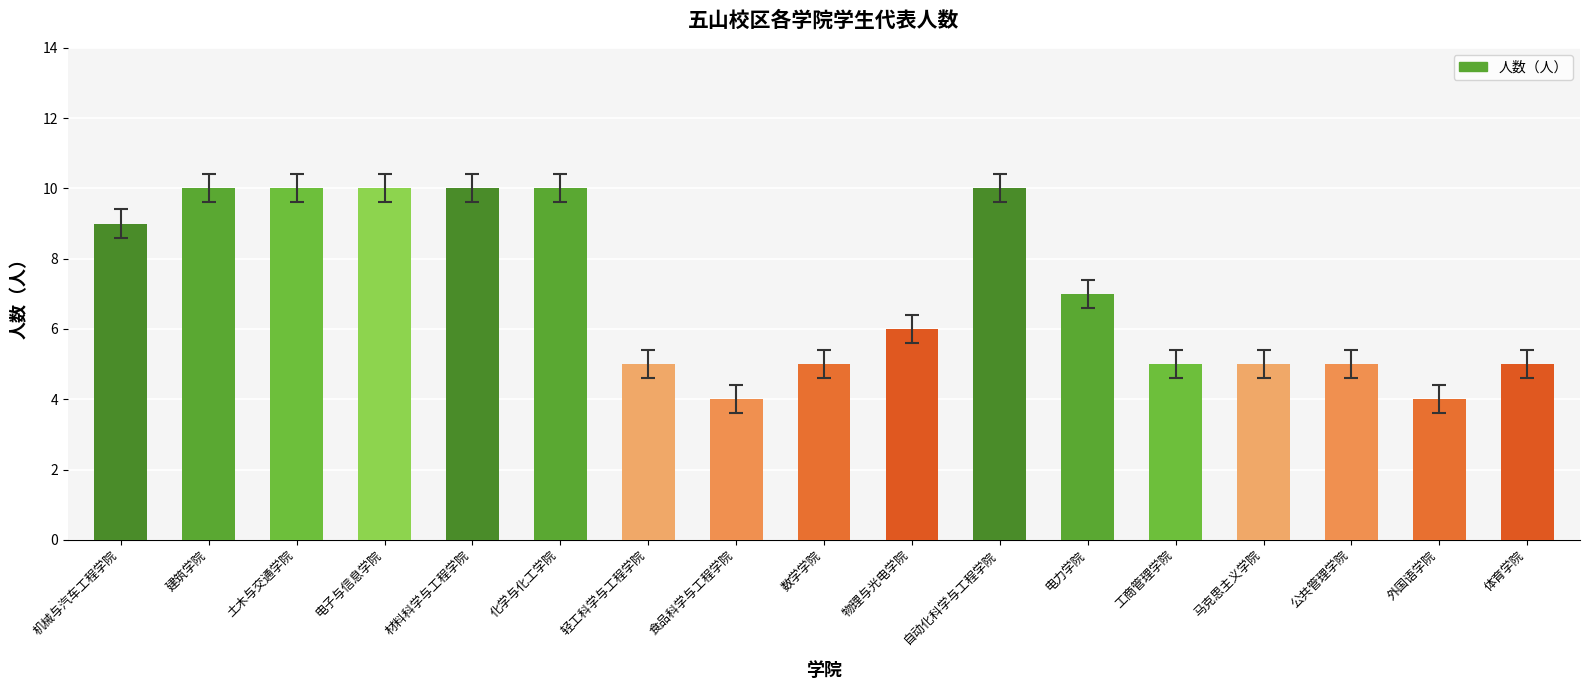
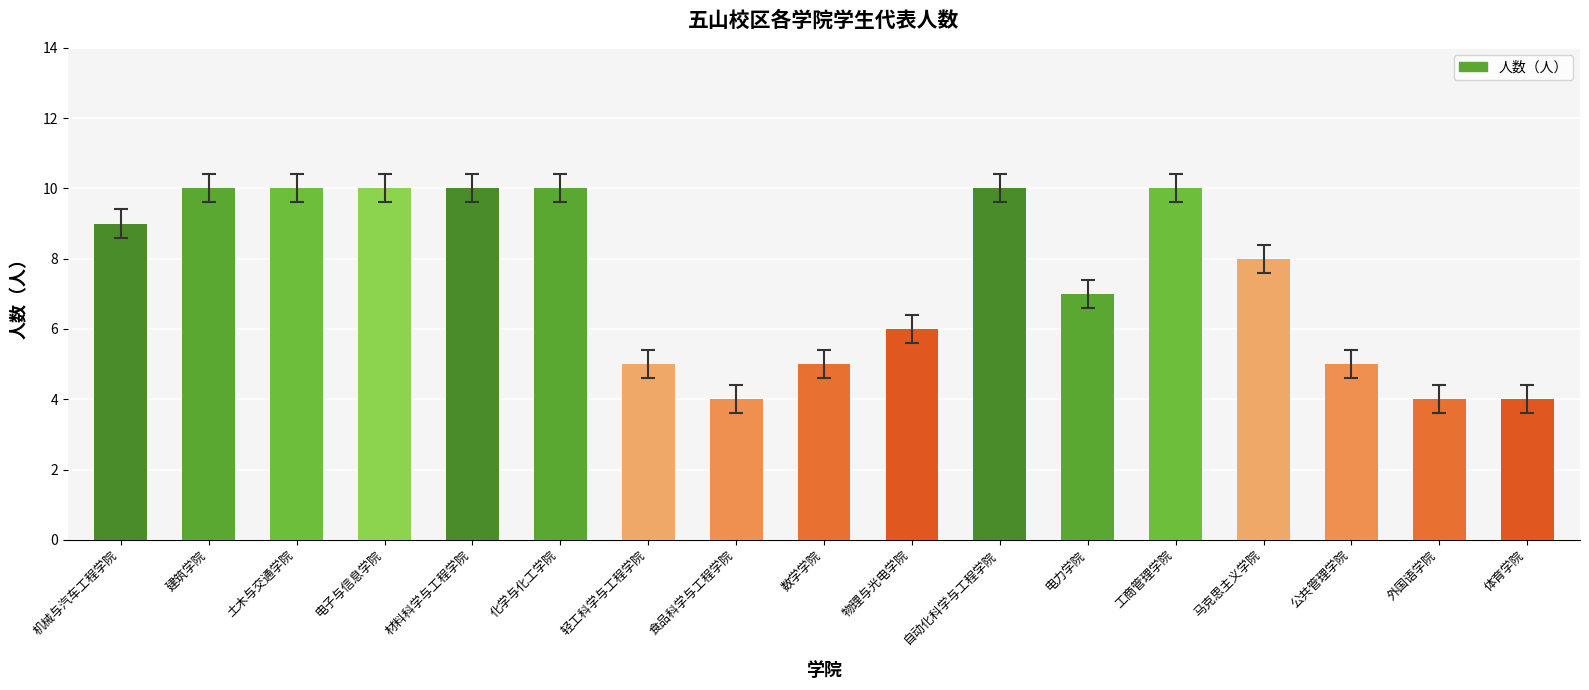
人数（人）, 工商管理学院: 5 -> 10
人数（人）, 马克思主义学院: 5 -> 8
人数（人）, 体育学院: 5 -> 4
